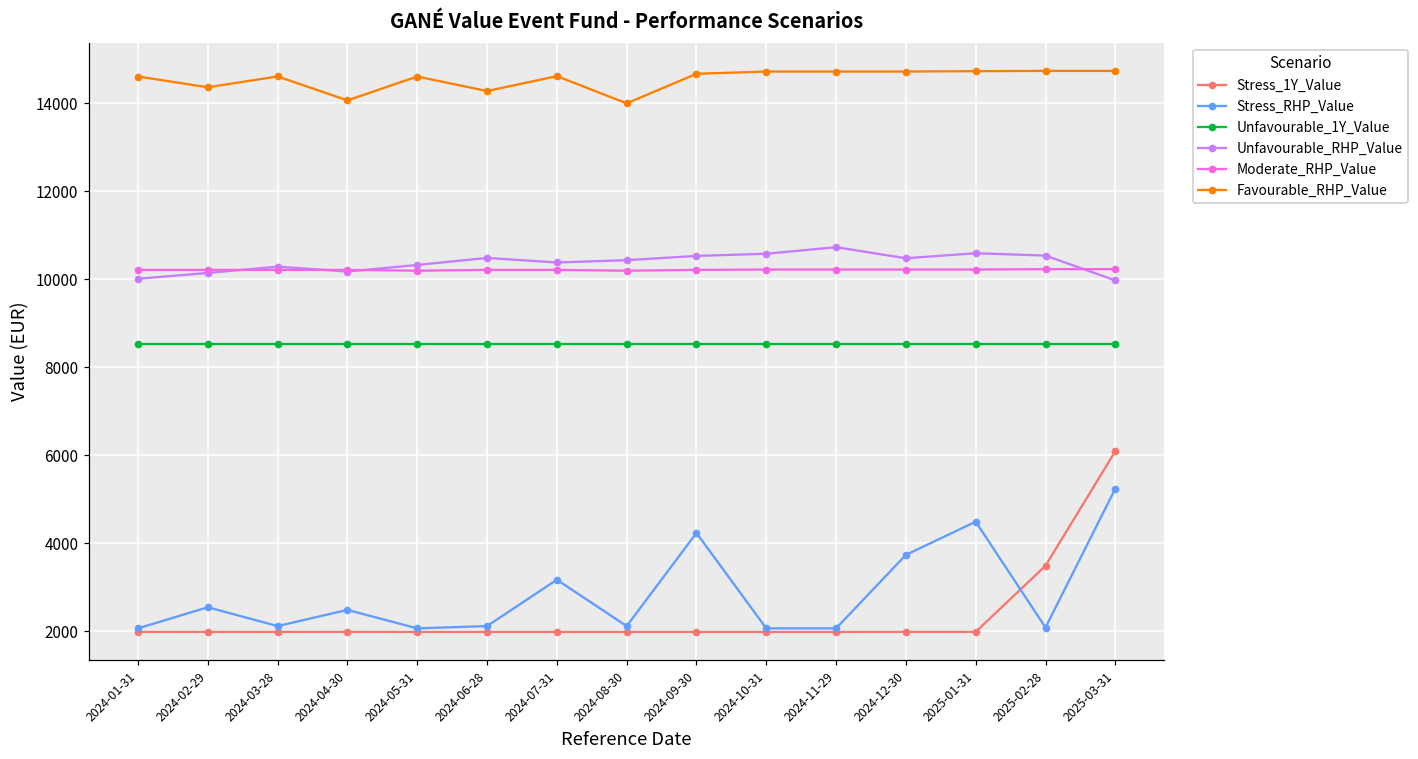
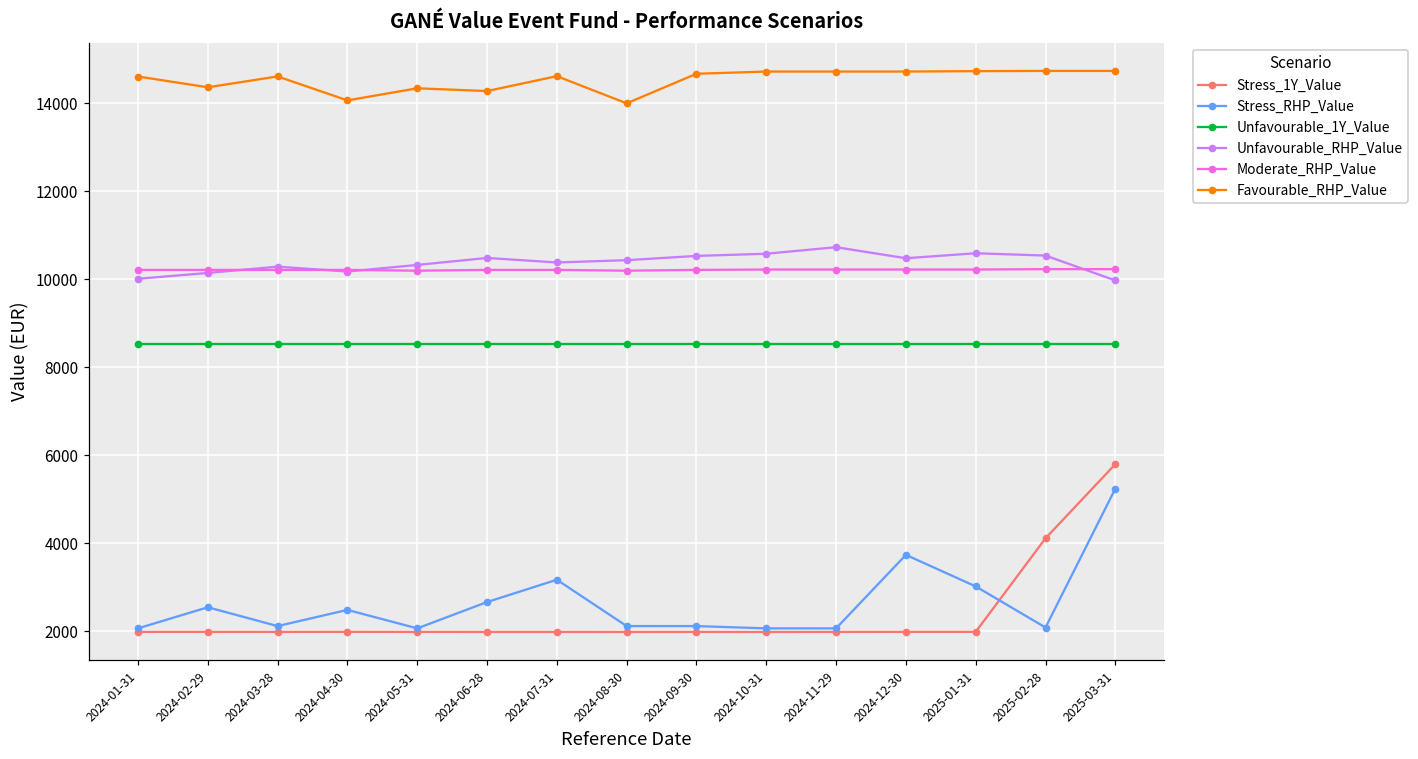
Favourable_RHP_Value, 2024-05-31: 14600 -> 14300
Stress_RHP_Value, 2024-06-28: 2100 -> 2700
Stress_RHP_Value, 2024-09-30: 4200 -> 2100
Stress_RHP_Value, 2025-01-31: 4500 -> 3000
Stress_1Y_Value, 2025-02-28: 3500 -> 4100
Stress_1Y_Value, 2025-03-31: 6100 -> 5800
